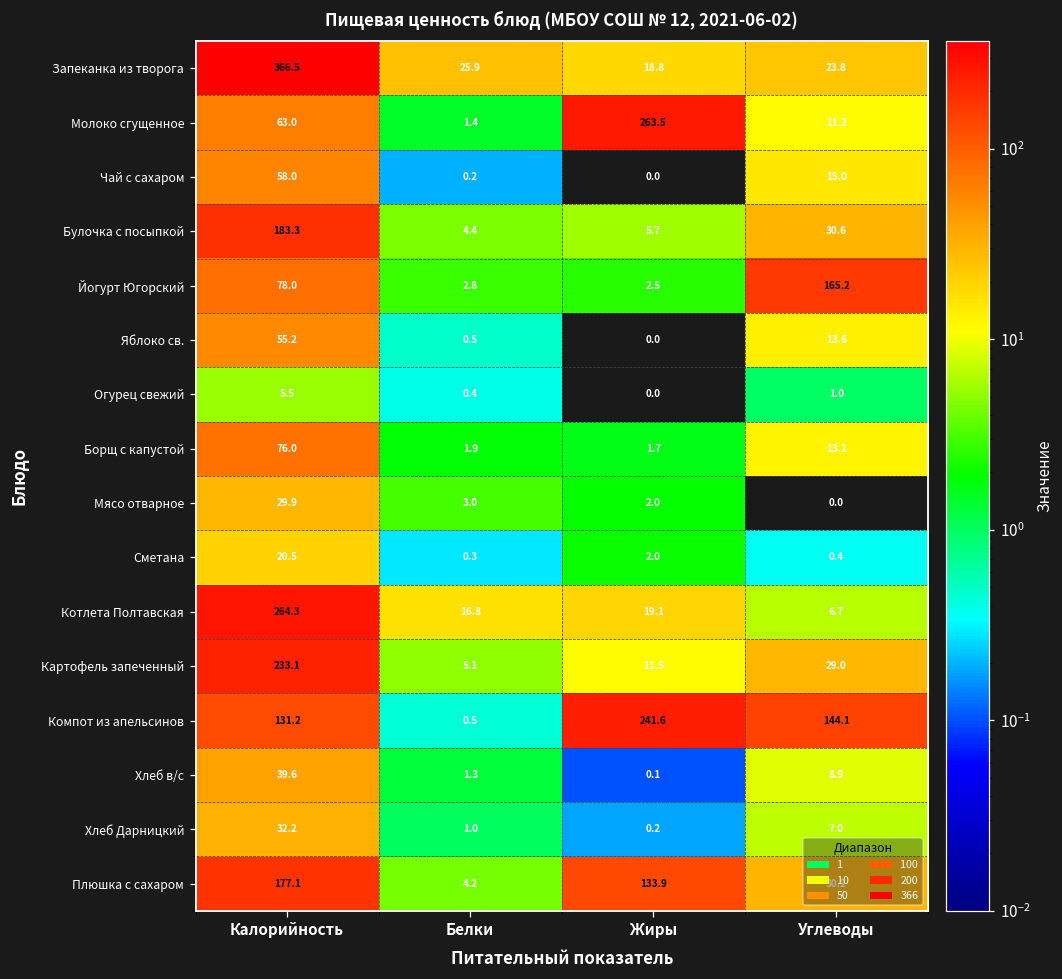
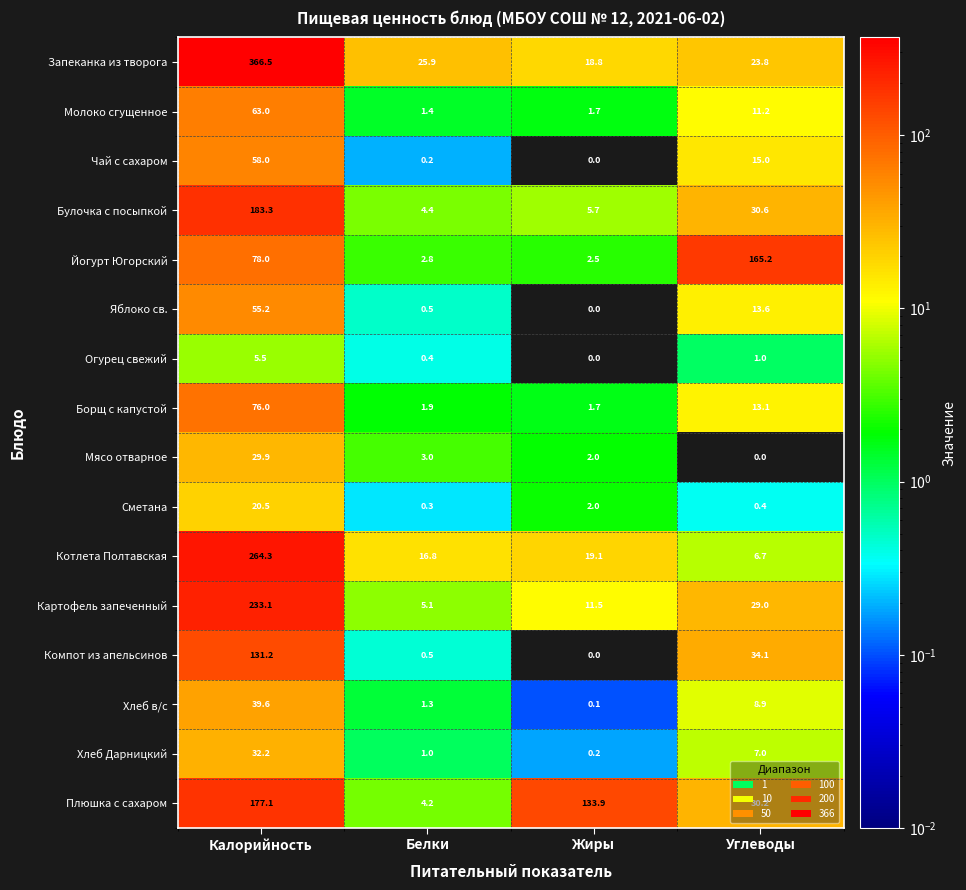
Молоко сгущенное, Жиры: 263.5 -> 1.7
Компот из апельсинов, Жиры: 241.6 -> 0.0
Компот из апельсинов, Углеводы: 144.1 -> 34.1
